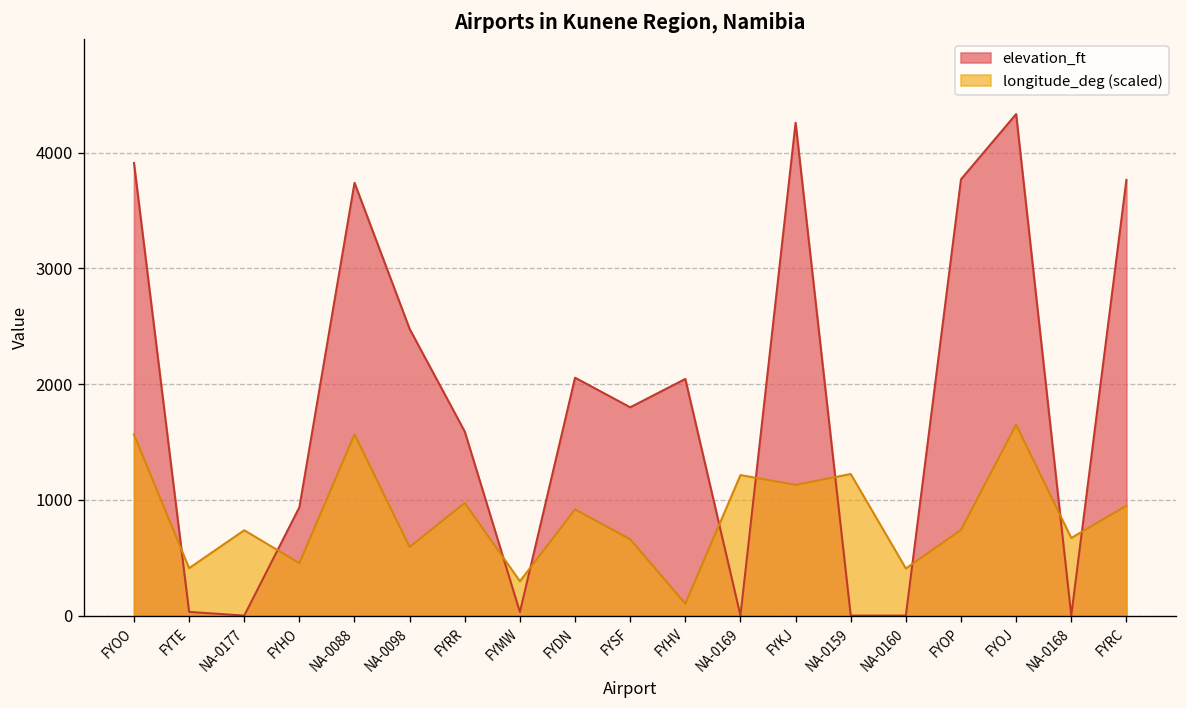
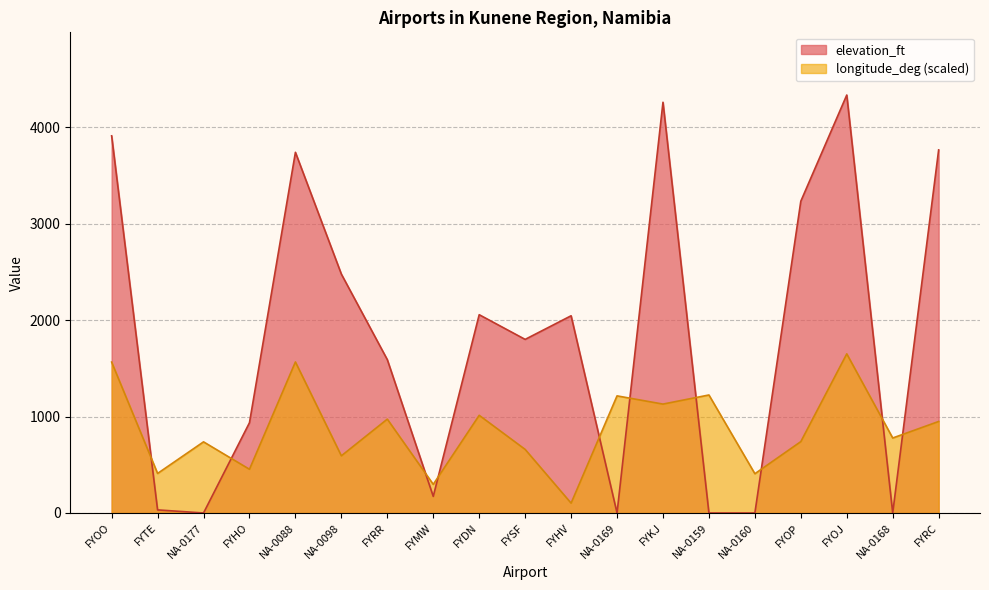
elevation_ft, FYMW: 0 -> 200
longitude_deg (scaled), FYDN: 900 -> 1000
elevation_ft, FYOP: 3800 -> 3200
longitude_deg (scaled), NA-0168: 700 -> 800
